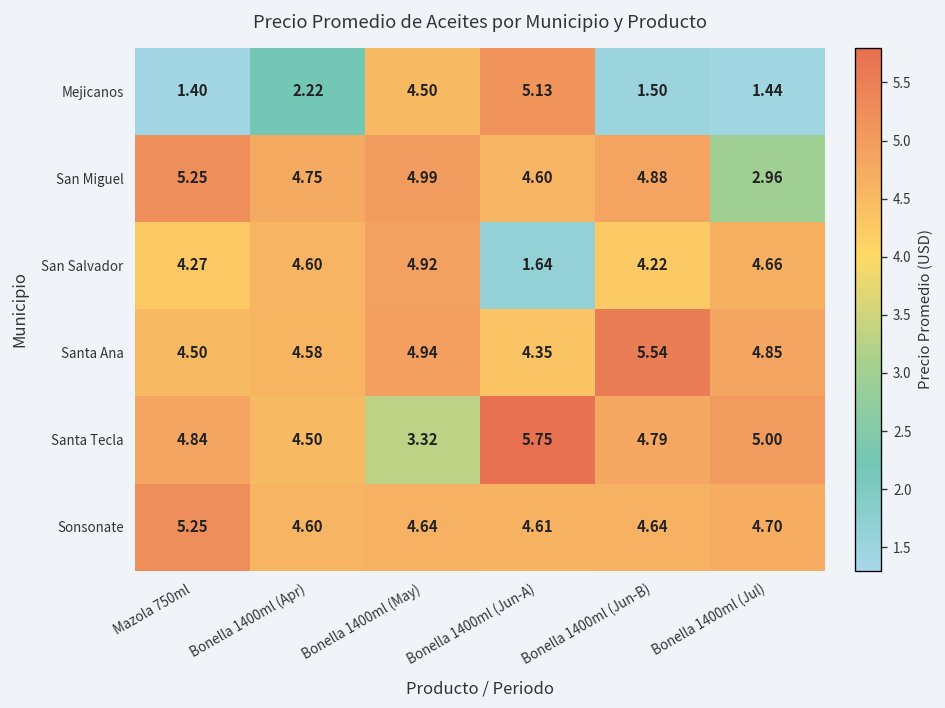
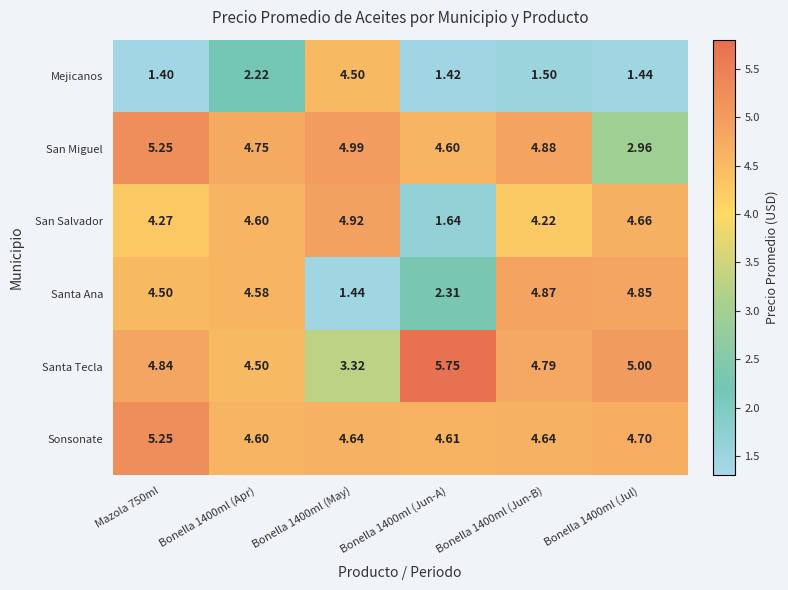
Mejicanos, Bonella 1400ml (Jun-A): 5.13 -> 1.42
Santa Ana, Bonella 1400ml (May): 4.94 -> 1.44
Santa Ana, Bonella 1400ml (Jun-A): 4.35 -> 2.31
Santa Ana, Bonella 1400ml (Jun-B): 5.54 -> 4.87
